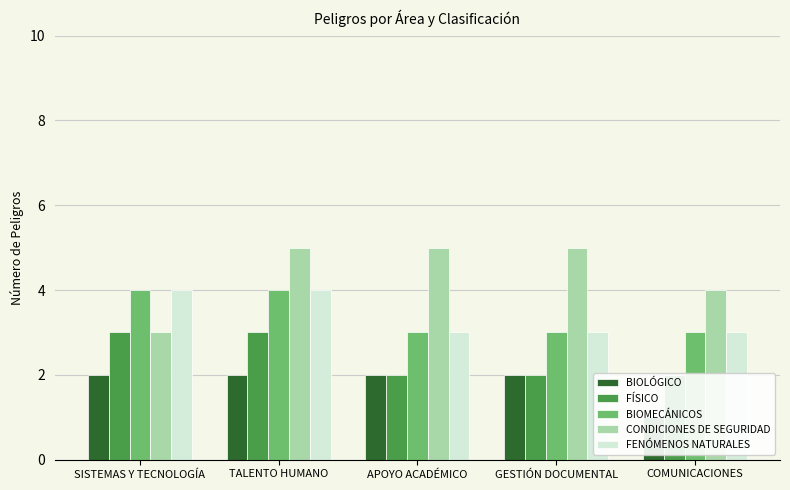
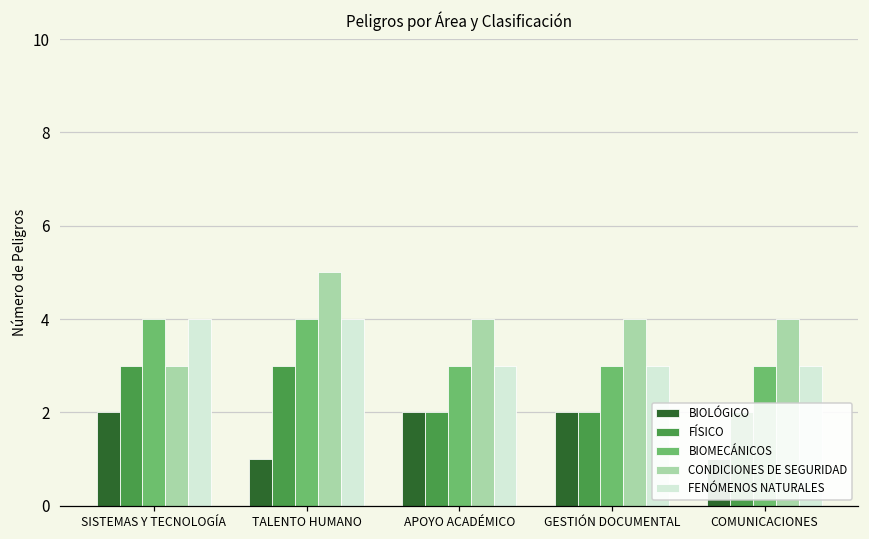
BIOLÓGICO, TALENTO HUMANO: 2 -> 1
CONDICIONES DE SEGURIDAD, APOYO ACADÉMICO: 5 -> 4
CONDICIONES DE SEGURIDAD, GESTIÓN DOCUMENTAL: 5 -> 4
